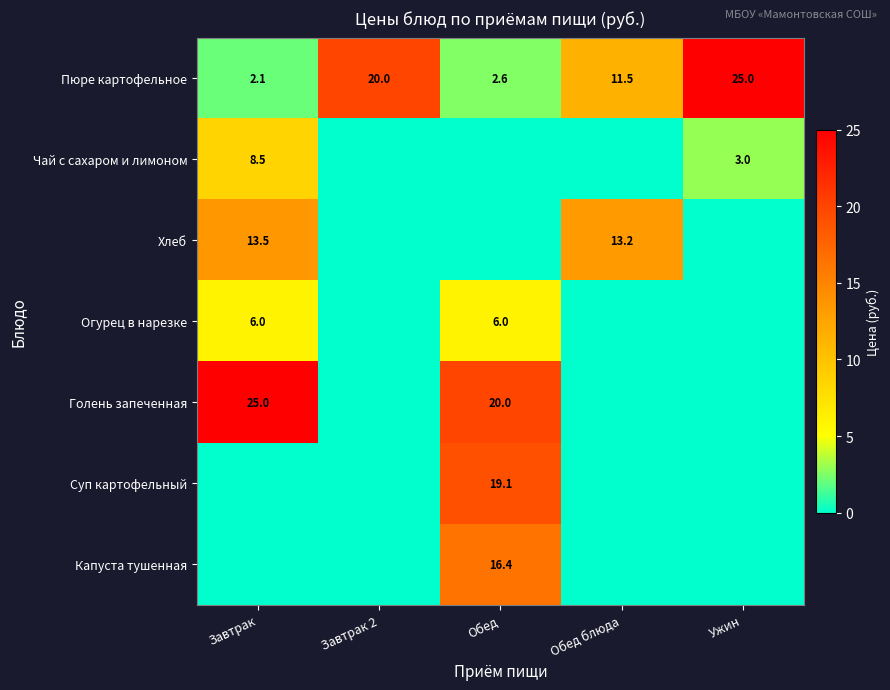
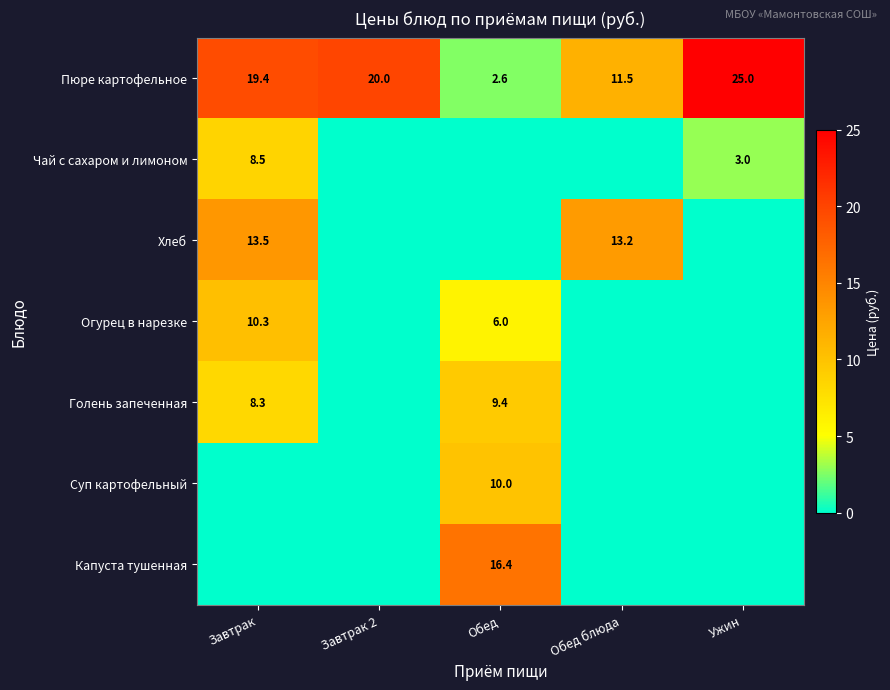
Пюре картофельное, Завтрак: 2.1 -> 19.4
Огурец в нарезке, Завтрак: 6.0 -> 10.3
Голень запеченная, Завтрак: 25.0 -> 8.3
Голень запеченная, Обед: 20.0 -> 9.4
Суп картофельный, Обед: 19.1 -> 10.0
